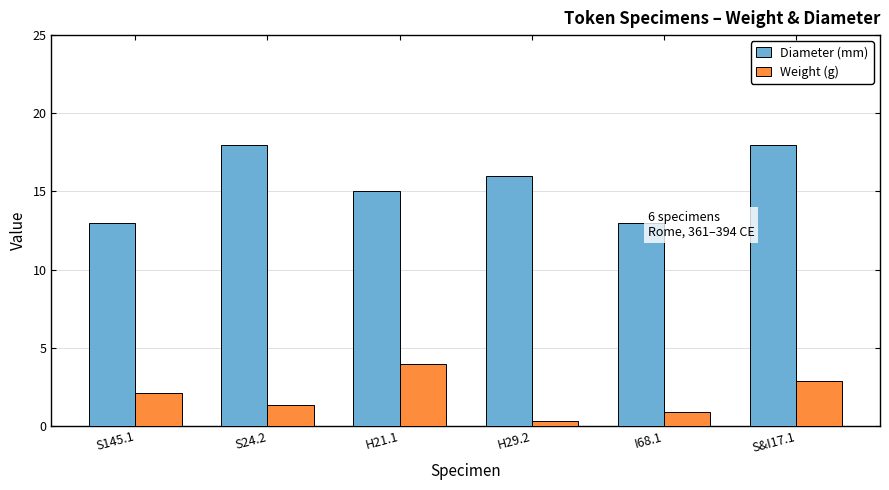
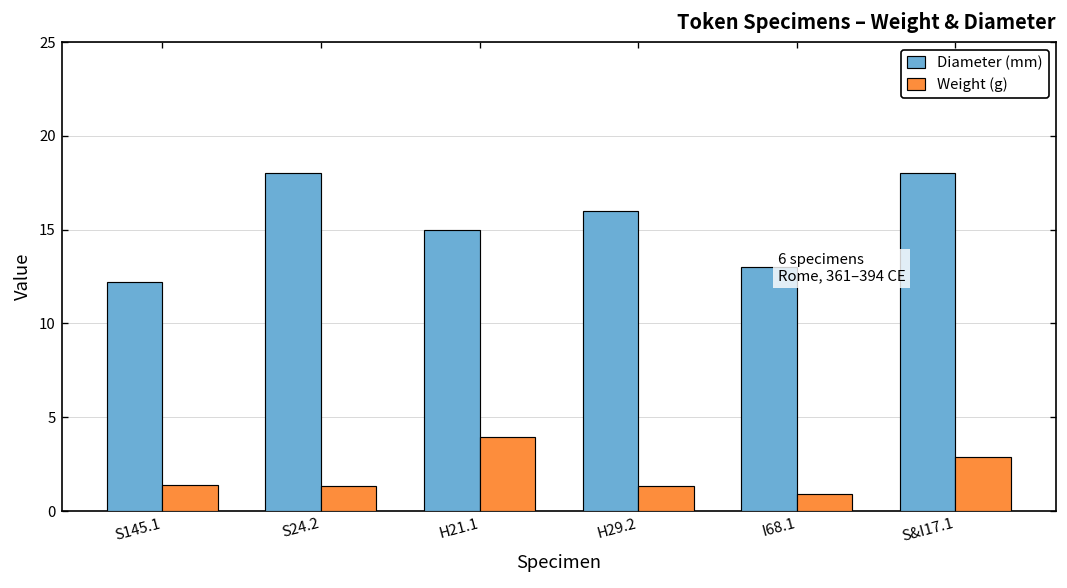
Diameter (mm), S145.1: 13.0 -> 12.2
Weight (g), S145.1: 2.1 -> 1.4
Weight (g), H29.2: 0.3 -> 1.3
